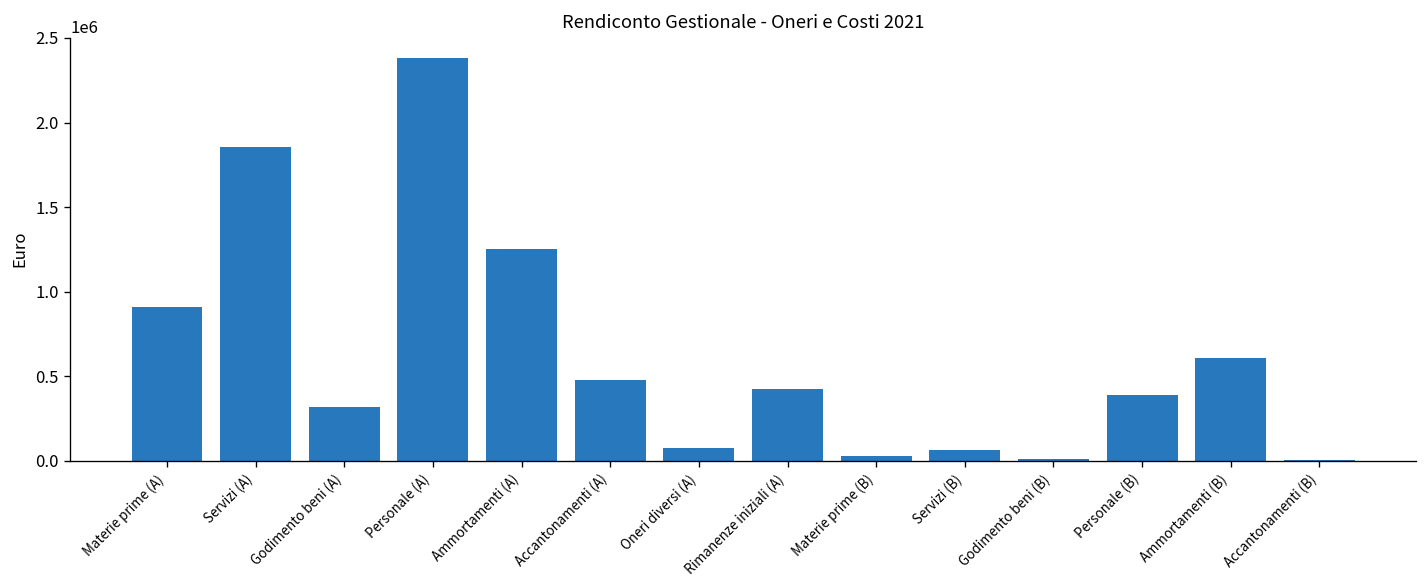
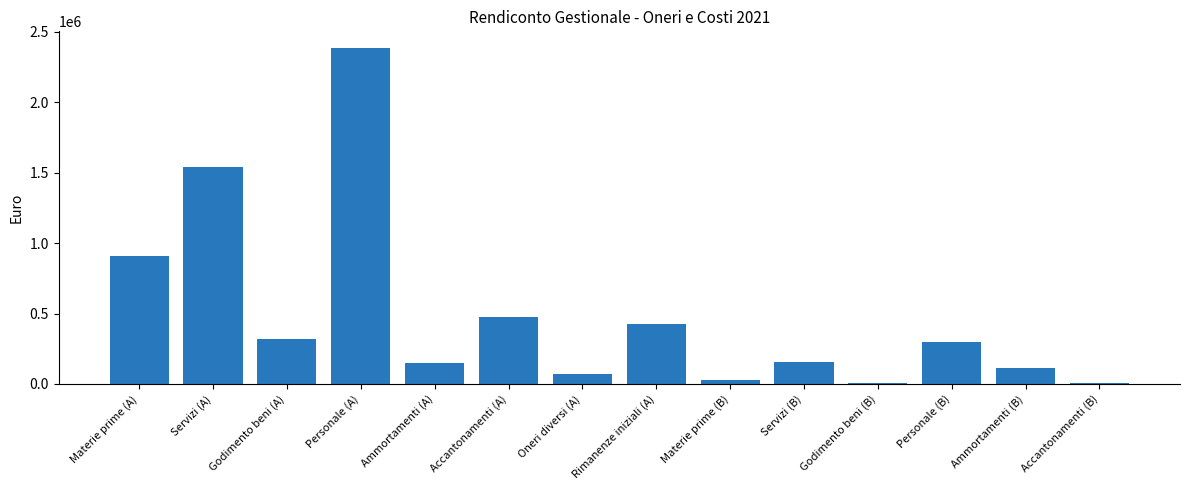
Servizi (A): 1850000 -> 1540000
Ammortamenti (A): 1250000 -> 150000
Servizi (B): 60000 -> 160000
Personale (B): 390000 -> 300000
Ammortamenti (B): 610000 -> 110000
